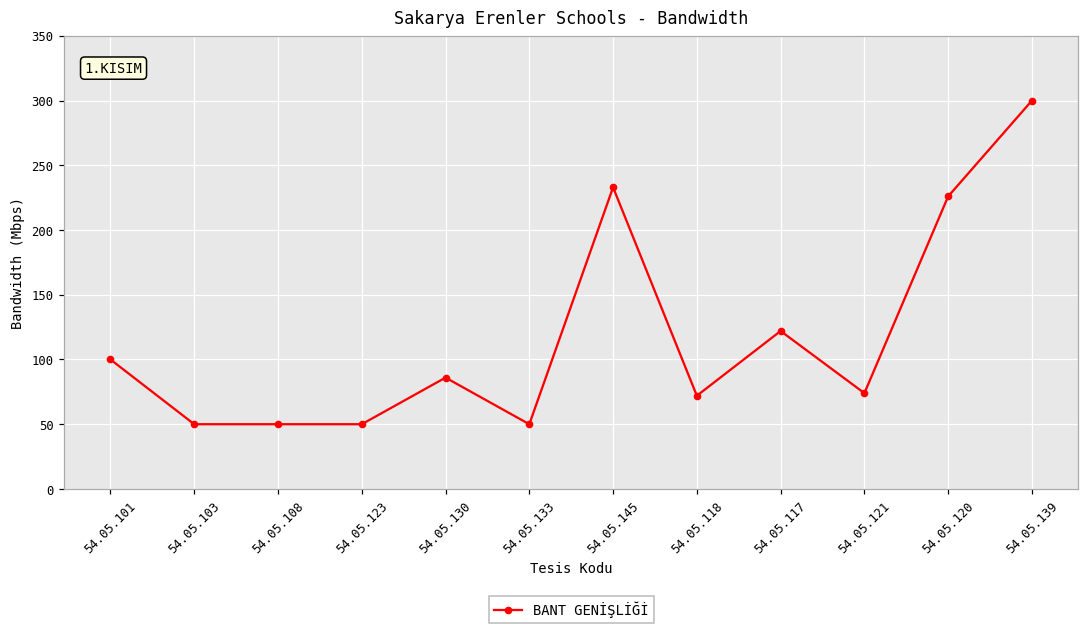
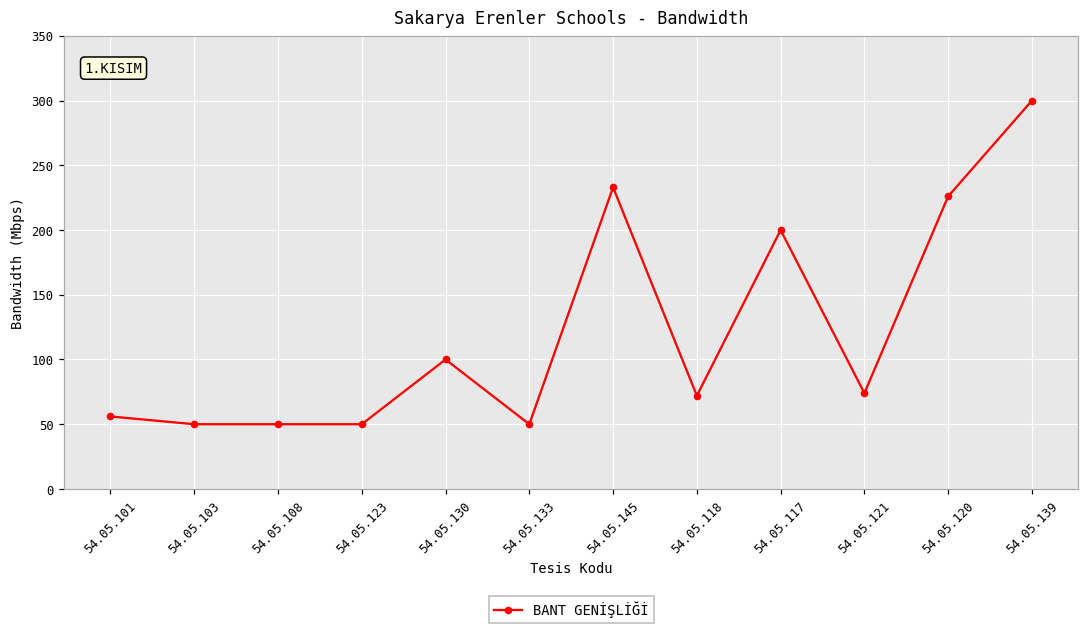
54.05.101: 100 -> 56
54.05.130: 86 -> 100
54.05.117: 122 -> 200
